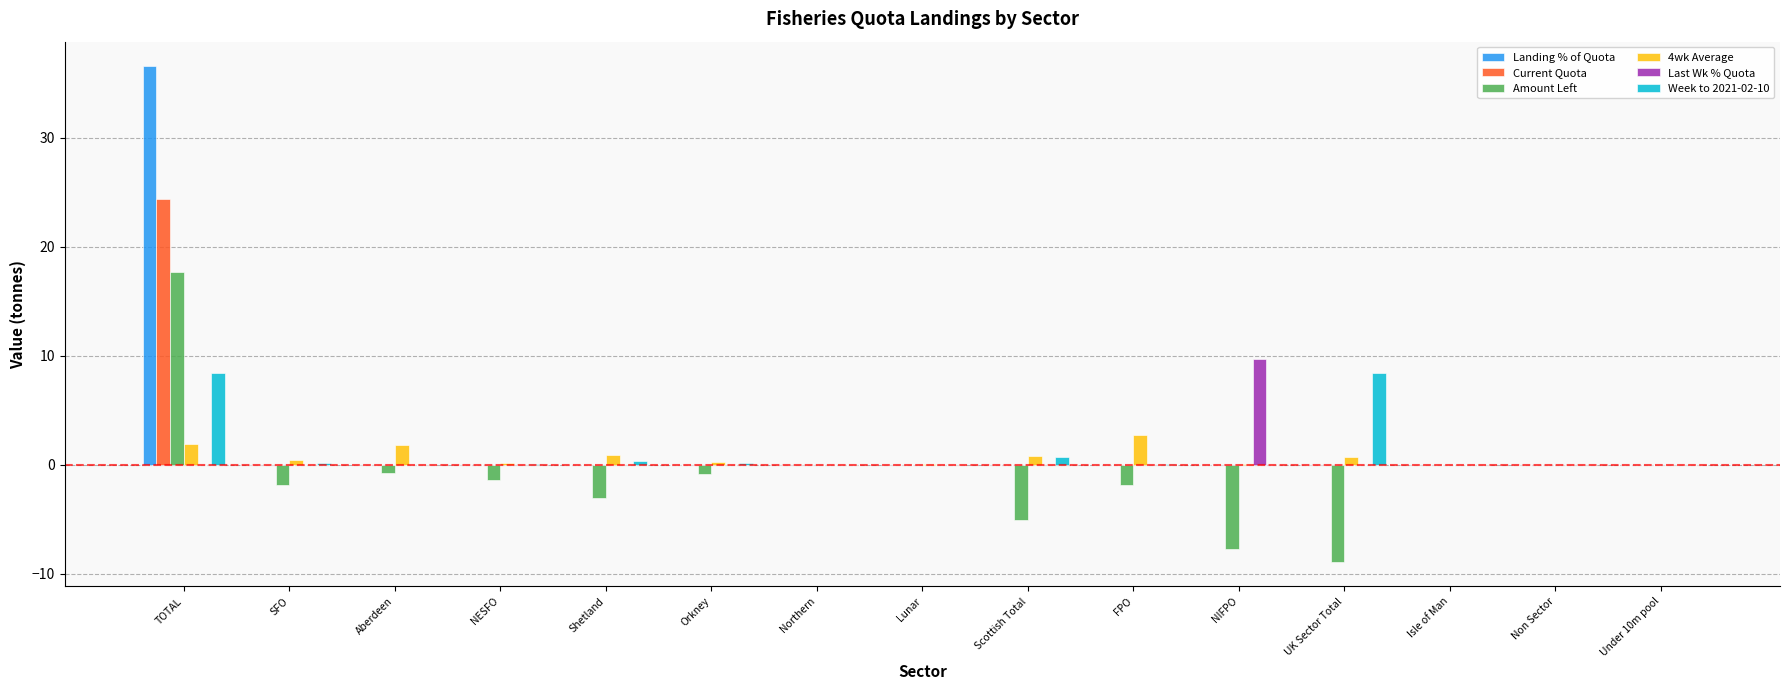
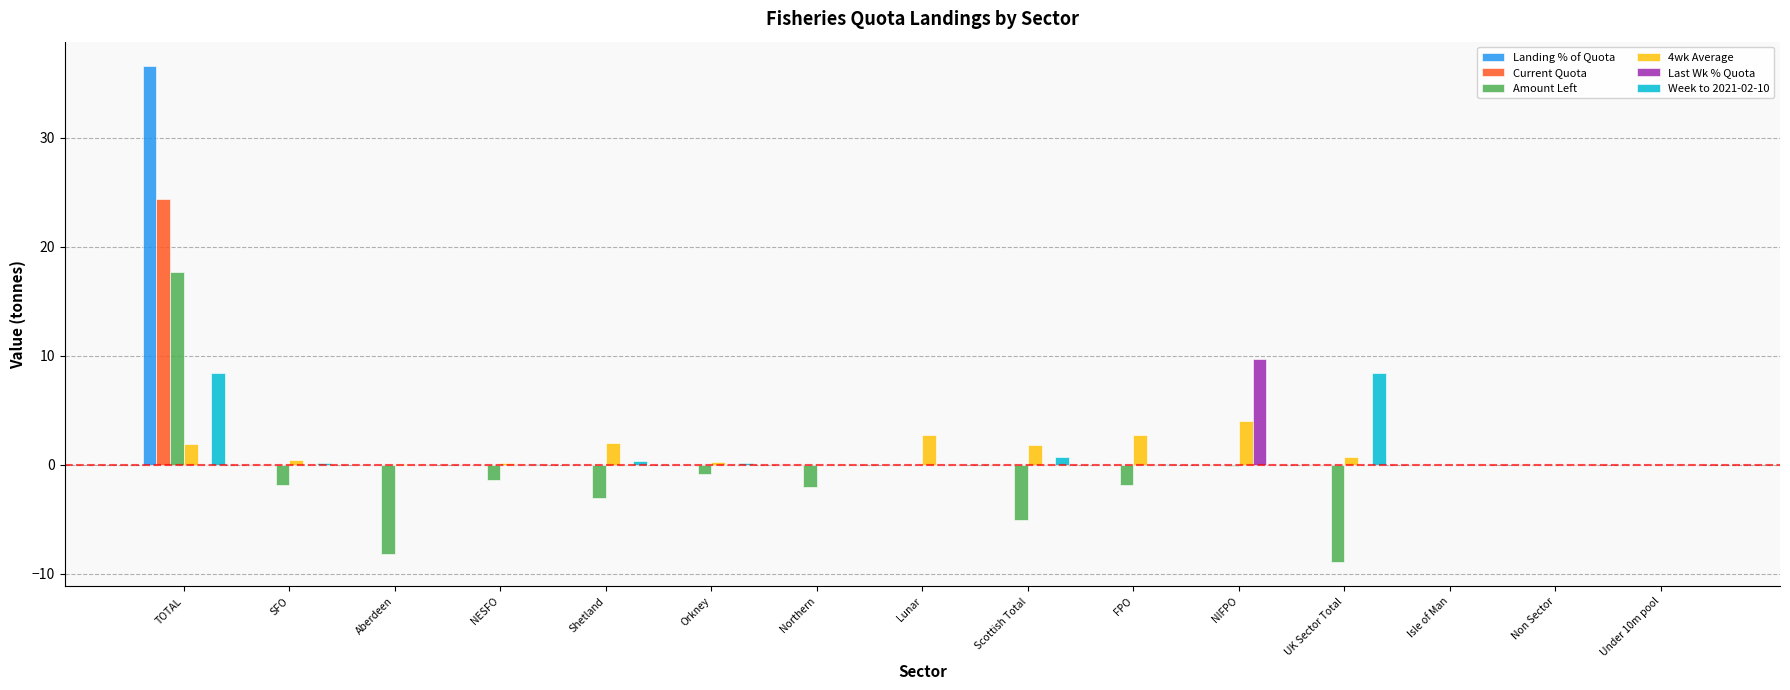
Amount Left, Aberdeen: -0.8 -> -8.3
4wk Average, Aberdeen: 1.8 -> 0.1
4wk Average, Shetland: 0.9 -> 2.0
Amount Left, Northern: 0.0 -> -2.1
4wk Average, Lunar: 0.0 -> 2.7
4wk Average, Scottish Total: 0.8 -> 1.8
Amount Left, NIFPO: -7.8 -> -0.1
4wk Average, NIFPO: 0.0 -> 4.0
